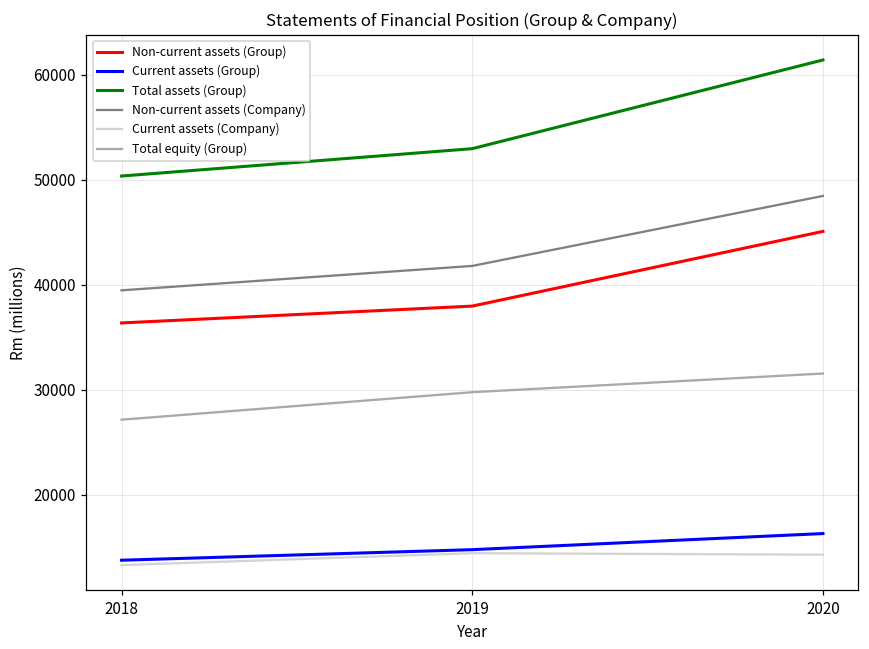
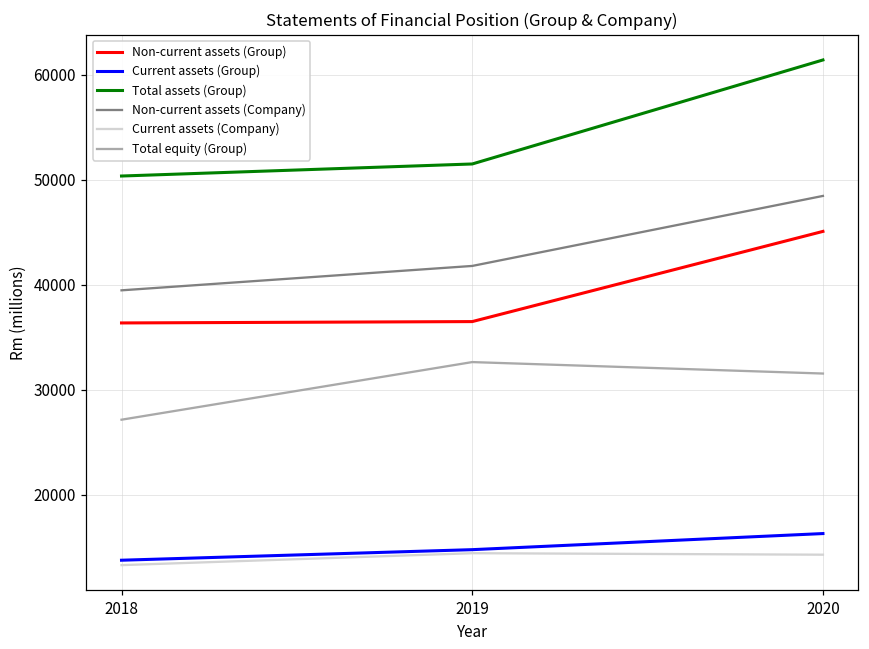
Non-current assets (Group), 2019: 38000 -> 36000
Total assets (Group), 2019: 53000 -> 51000
Total equity (Group), 2019: 30000 -> 33000
